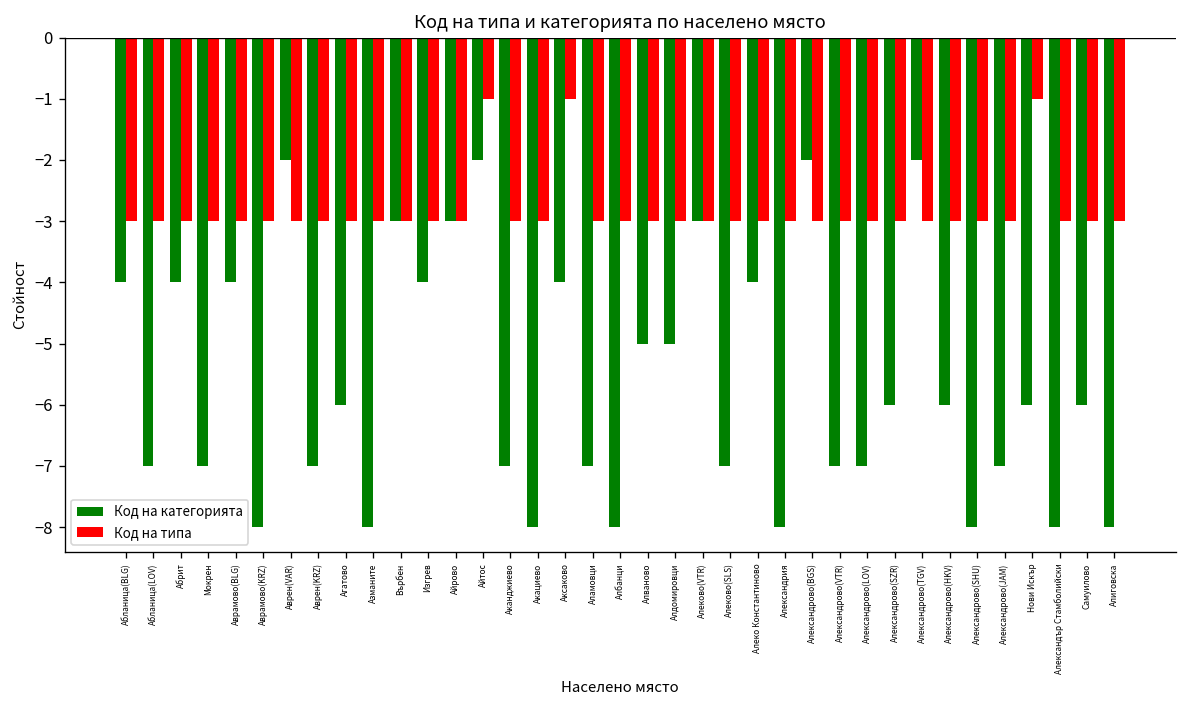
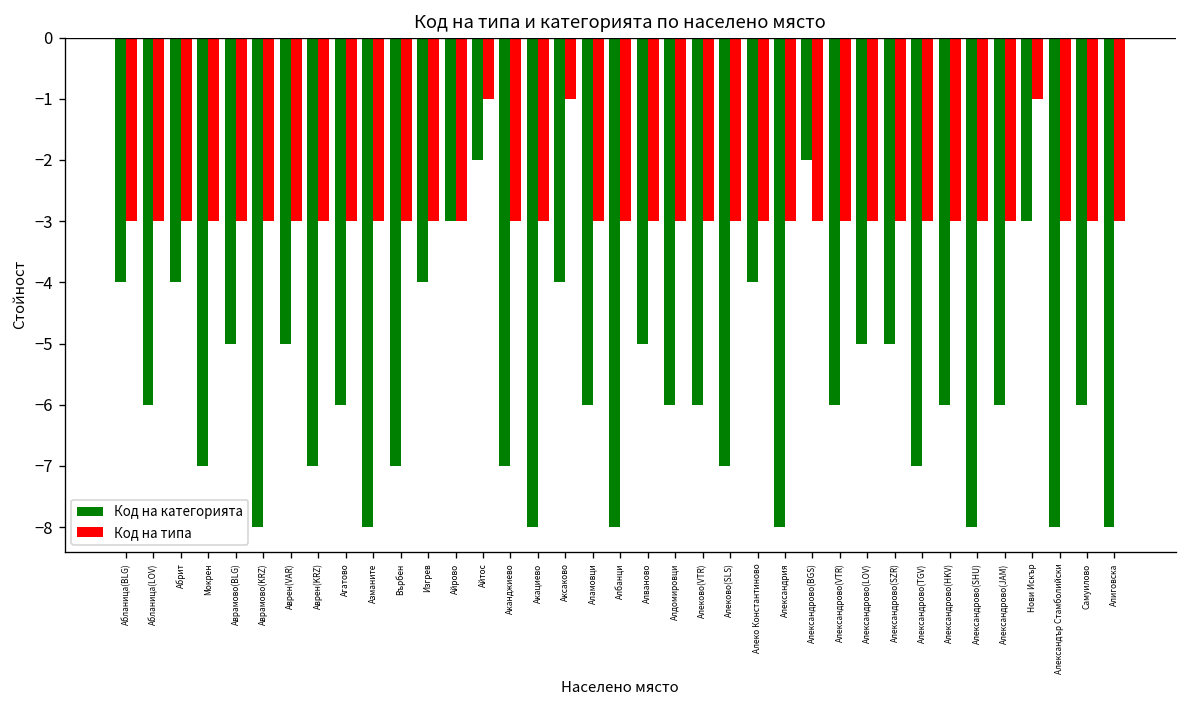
Код на категорията, Абланица(LOV): -7.0 -> -6.0
Код на категорията, Аврамово(BLG): -4.0 -> -5.0
Код на категорията, Аврен(VAR): -2.0 -> -5.0
Код на категорията, Върбен: -3.0 -> -7.0
Код на категорията, Аламовци: -7.0 -> -6.0
Код на категорията, Алдомировци: -5.0 -> -6.0
Код на категорията, Алеково(VTR): -3.0 -> -6.0
Код на категорията, Александрово(VTR): -7.0 -> -6.0
Код на категорията, Александрово(LOV): -7.0 -> -5.0
Код на категорията, Александрово(SZR): -6.0 -> -5.0
Код на категорията, Александрово(TGV): -2.0 -> -7.0
Код на категорията, Александрово(JAM): -7.0 -> -6.0
Код на категорията, Нови Искър: -6.0 -> -3.0
